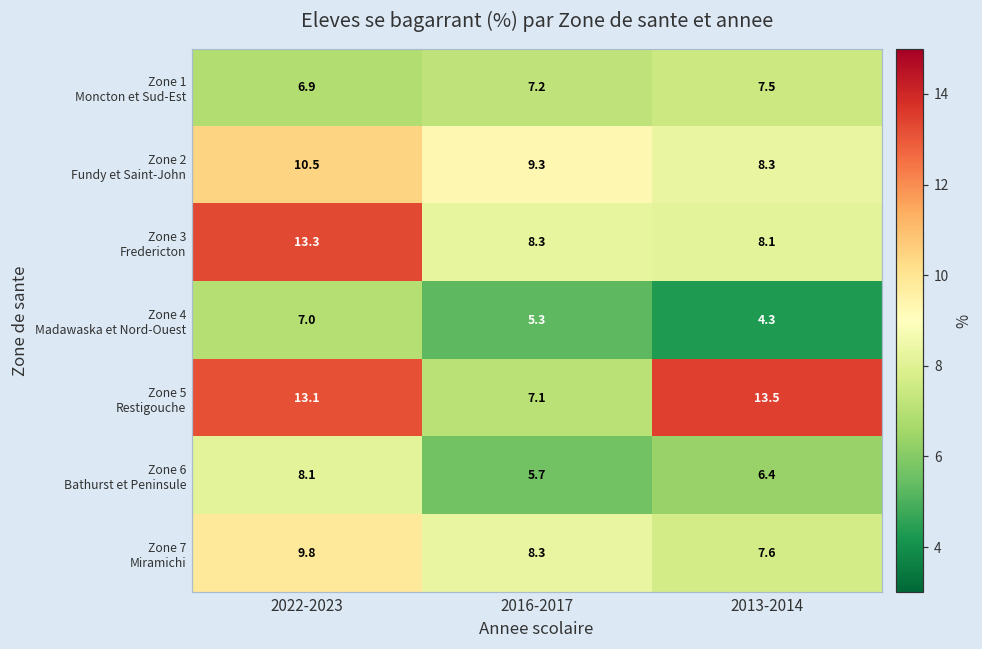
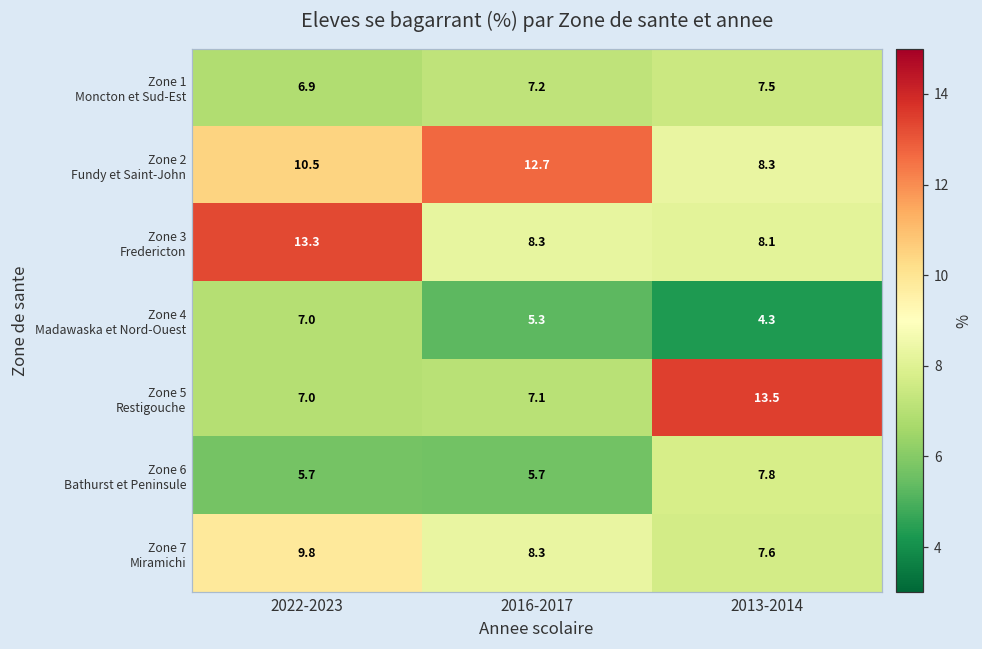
Zone 2 Fundy et Saint-John, 2016-2017: 9.3 -> 12.7
Zone 5 Restigouche, 2022-2023: 13.1 -> 7.0
Zone 6 Bathurst et Peninsule, 2022-2023: 8.1 -> 5.7
Zone 6 Bathurst et Peninsule, 2013-2014: 6.4 -> 7.8
